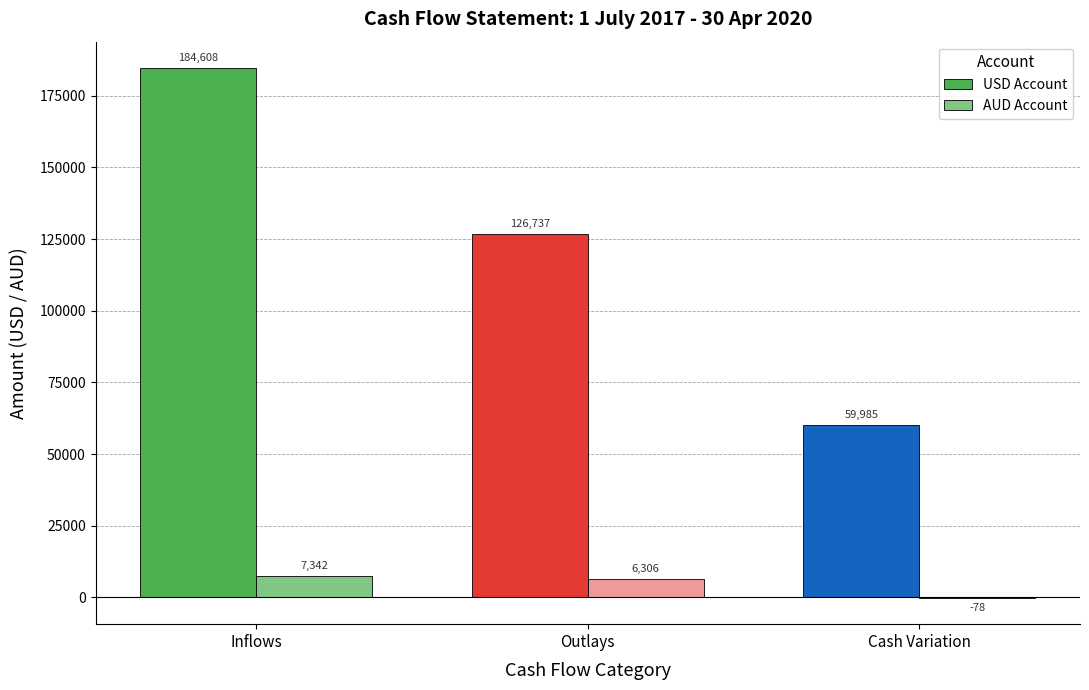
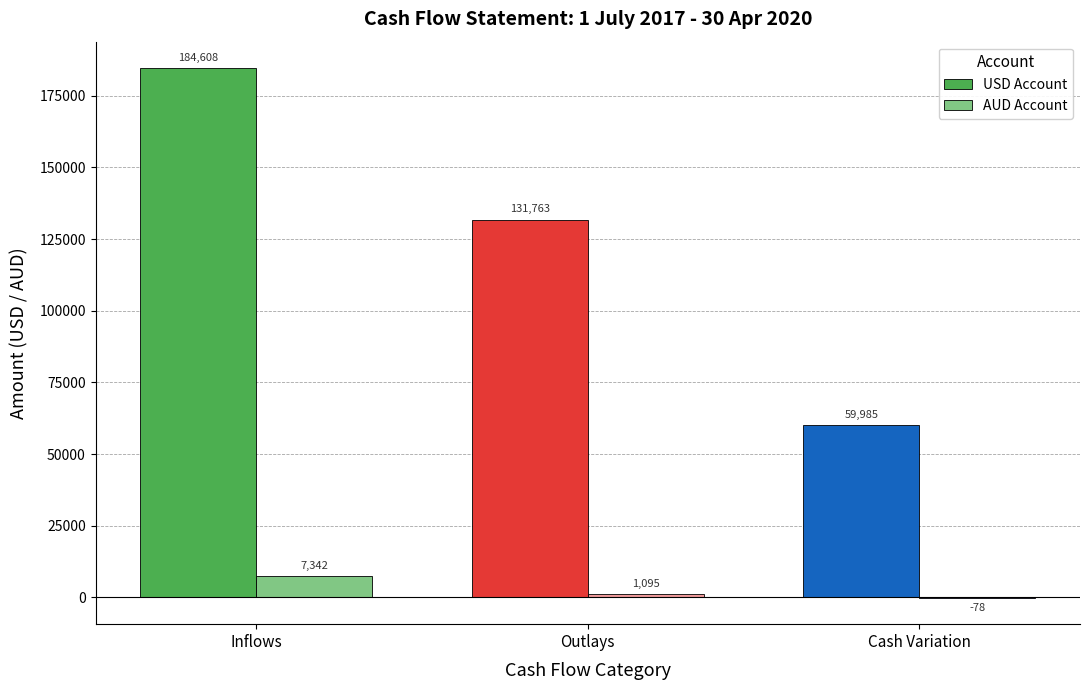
USD Account, Outlays: 126,737 -> 131,763
AUD Account, Outlays: 6,306 -> 1,095
